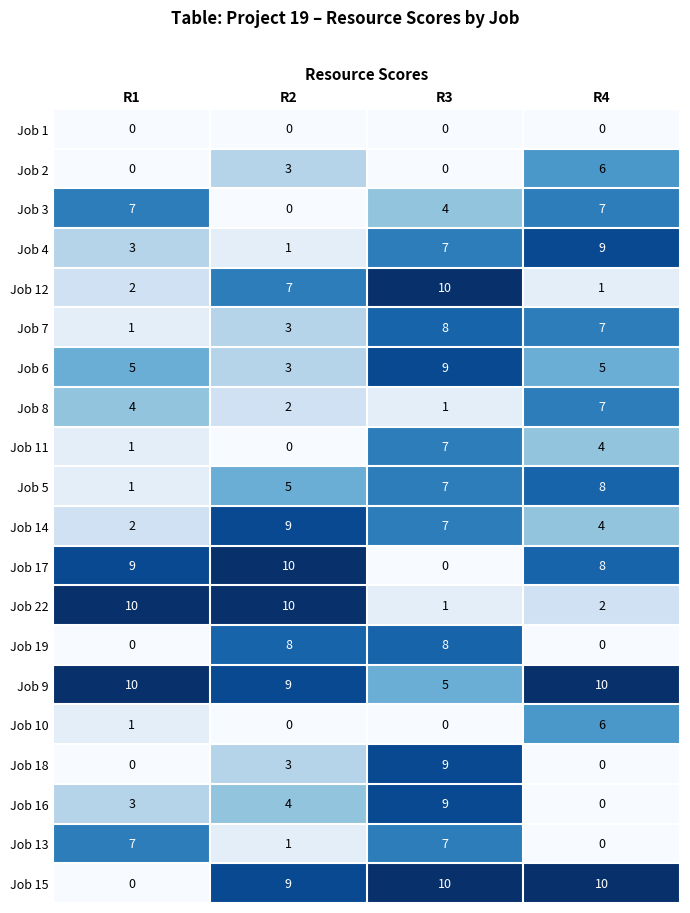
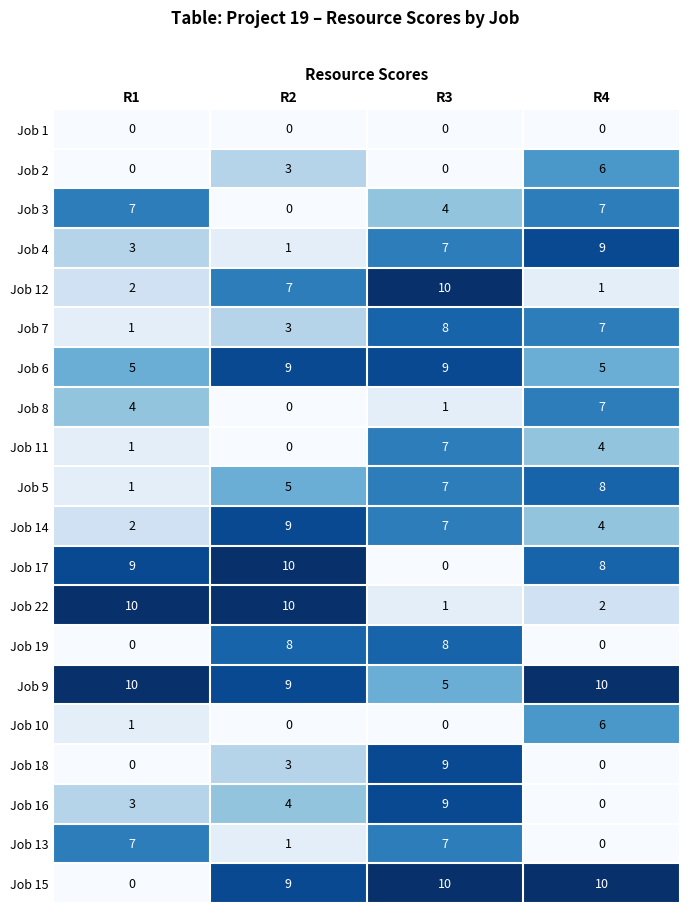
Job 6, R2: 3 -> 9
Job 8, R2: 2 -> 0
